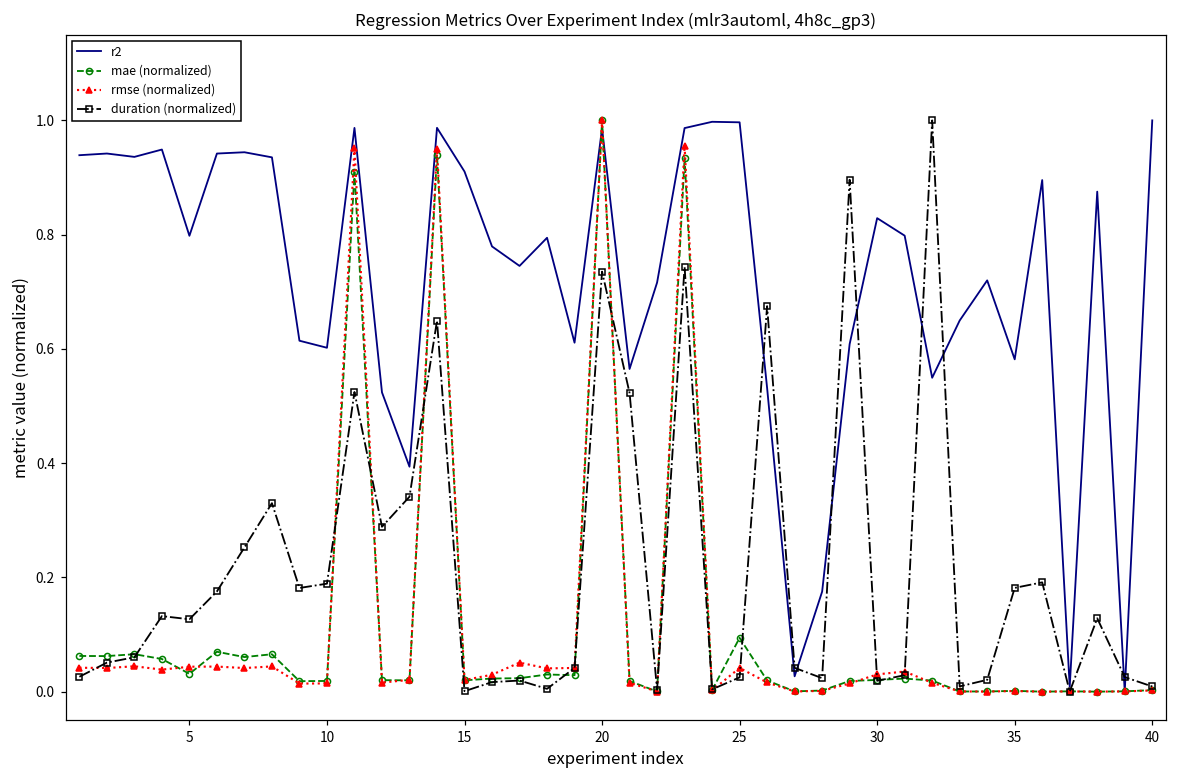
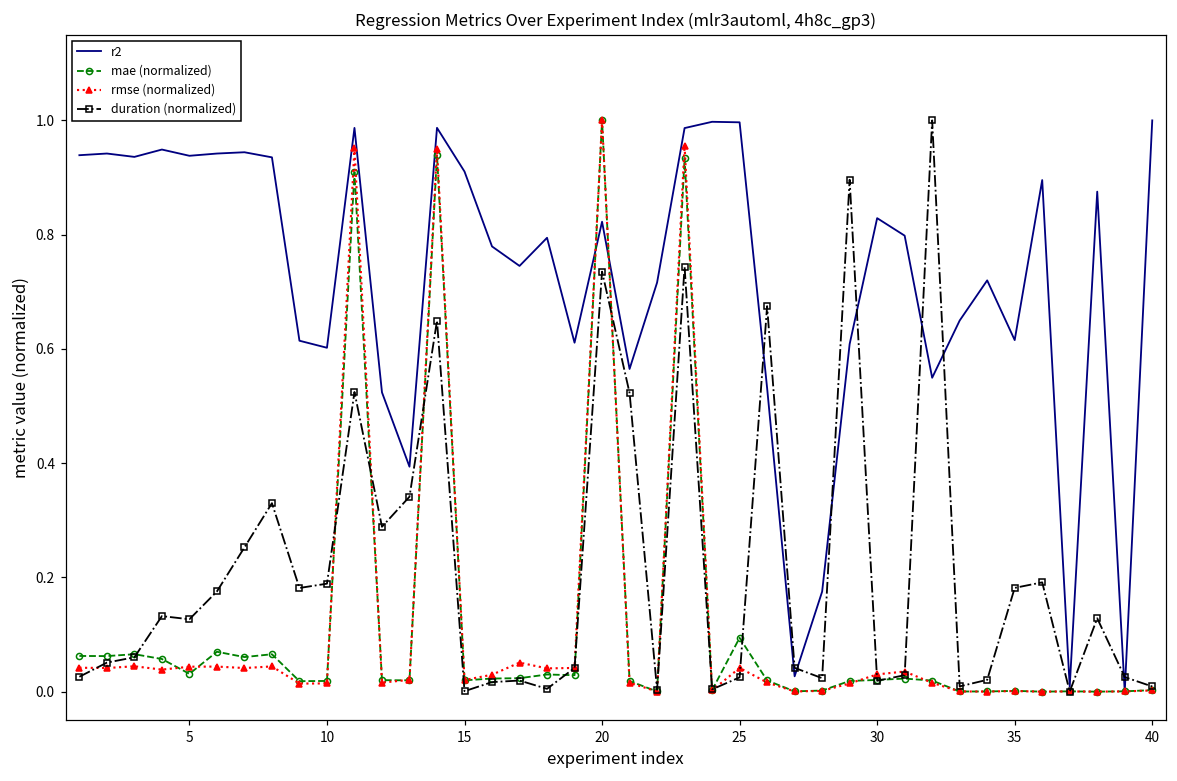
r2, 5: 0.80 -> 0.94
r2, 20: 0.99 -> 0.82
r2, 35: 0.58 -> 0.62
